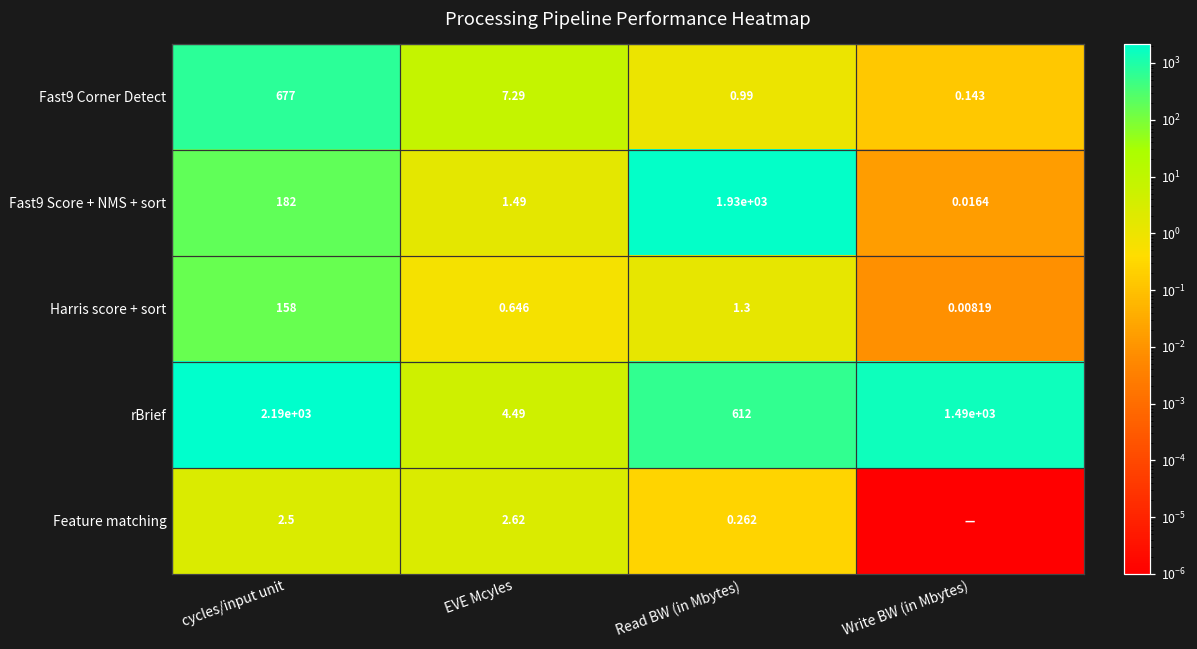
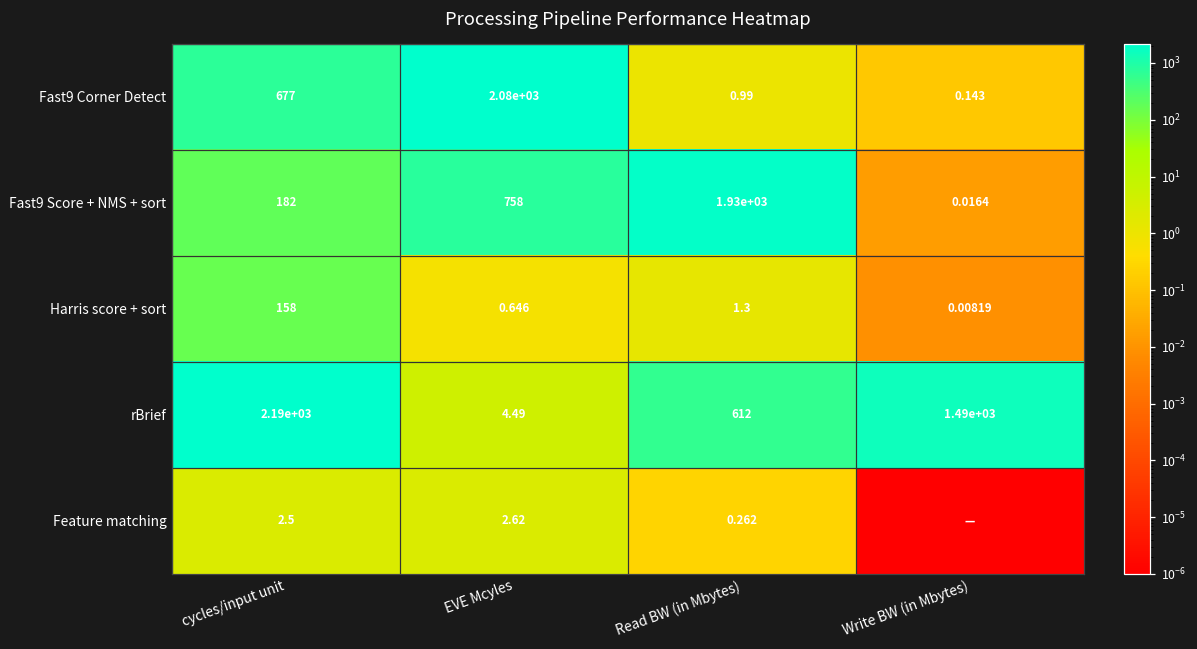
Fast9 Corner Detect, EVE Mcyles: 7.29 -> 2.08e+03
Fast9 Score + NMS + sort, EVE Mcyles: 1.49 -> 758
